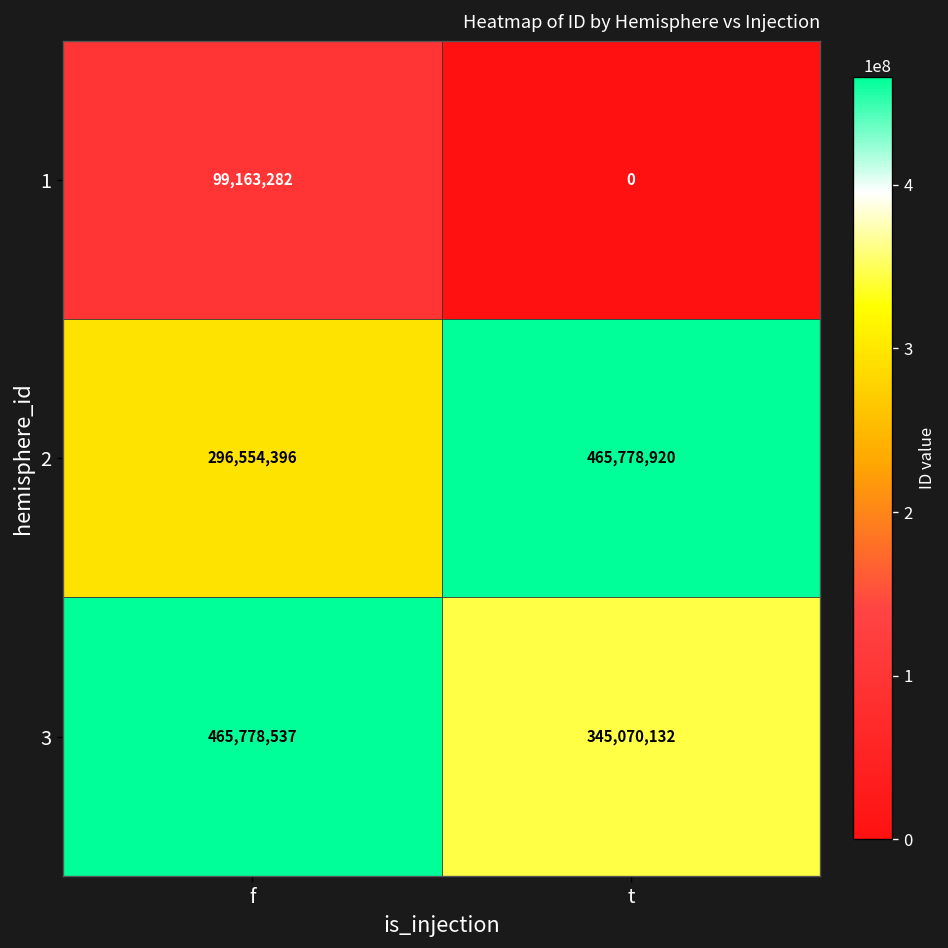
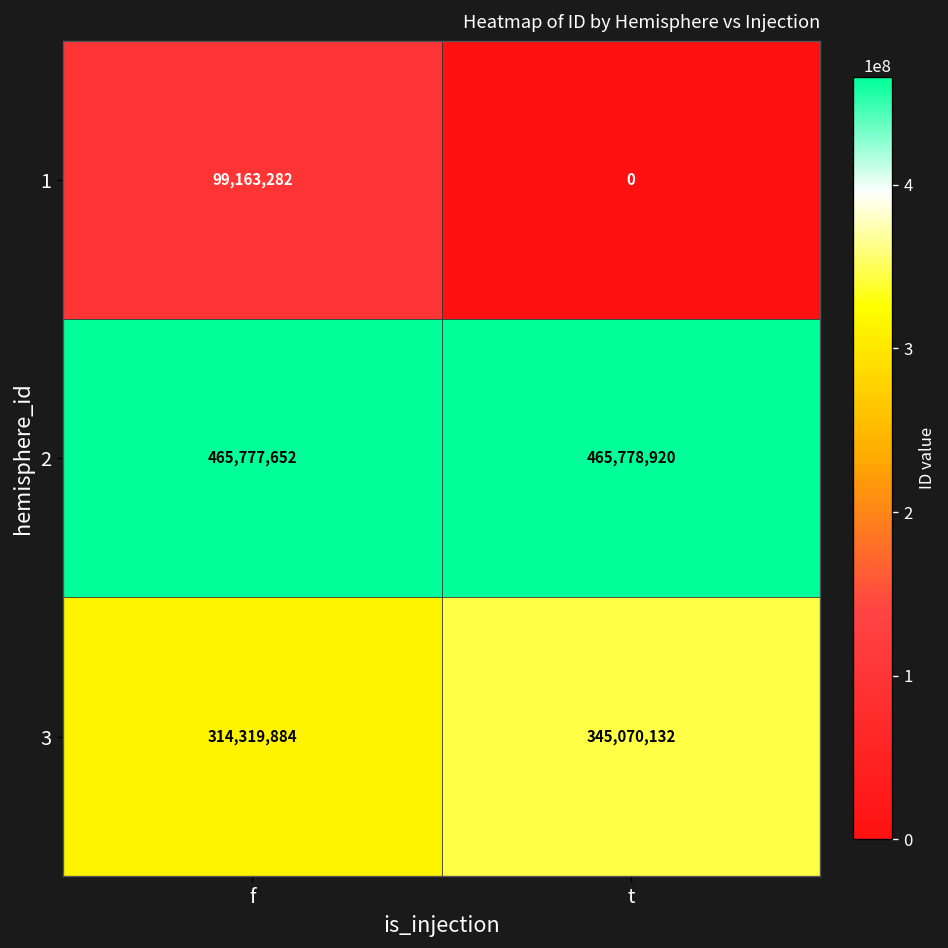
2, f: 296,554,396 -> 465,777,652
3, f: 465,778,537 -> 314,319,884
